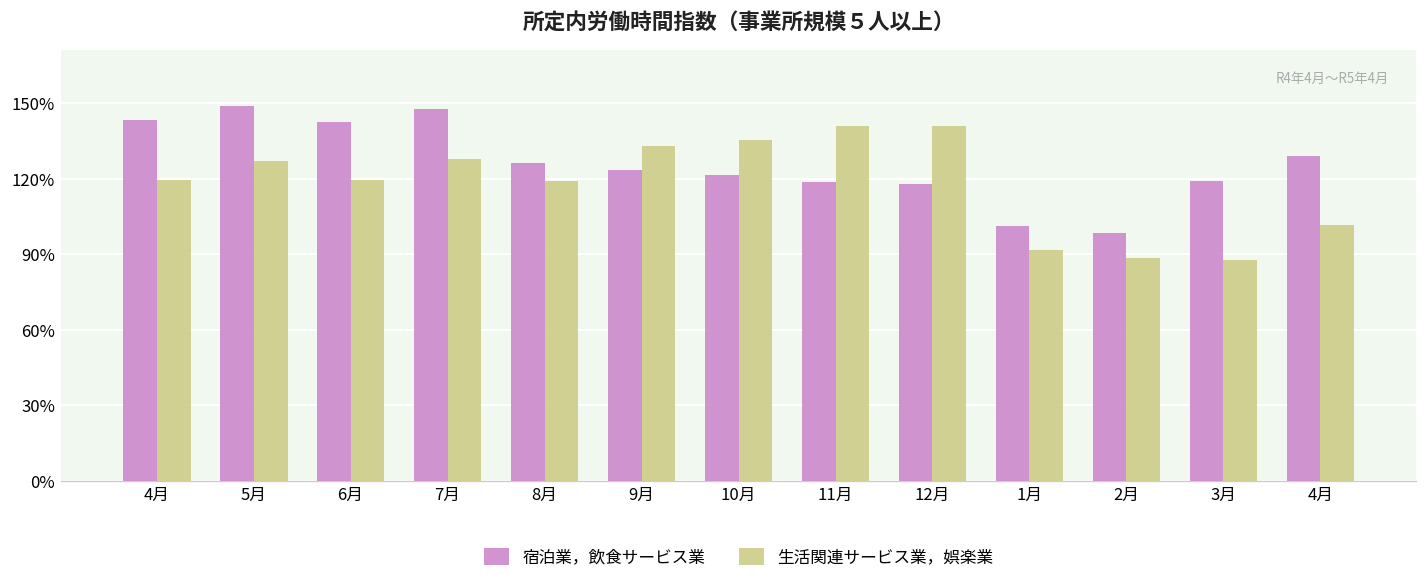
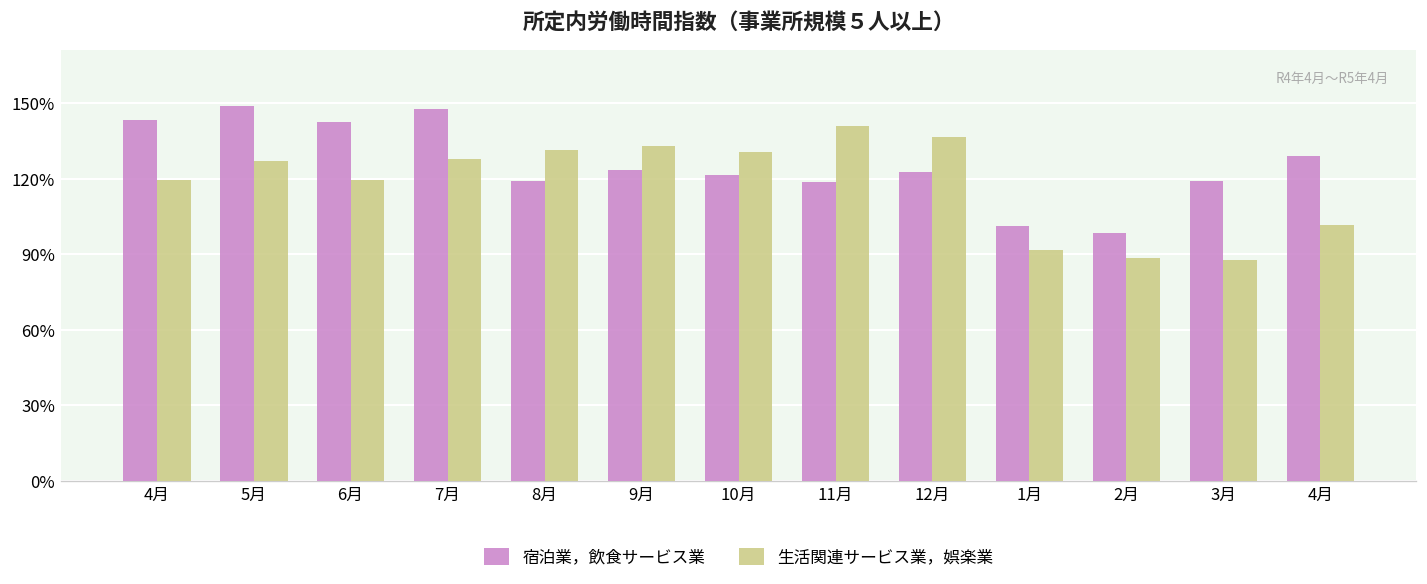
宿泊業，飲食サービス業, 8月: 127% -> 119%
生活関連サービス業，娯楽業, 8月: 119% -> 132%
生活関連サービス業，娯楽業, 10月: 136% -> 131%
宿泊業，飲食サービス業, 12月: 118% -> 123%
生活関連サービス業，娯楽業, 12月: 141% -> 137%
